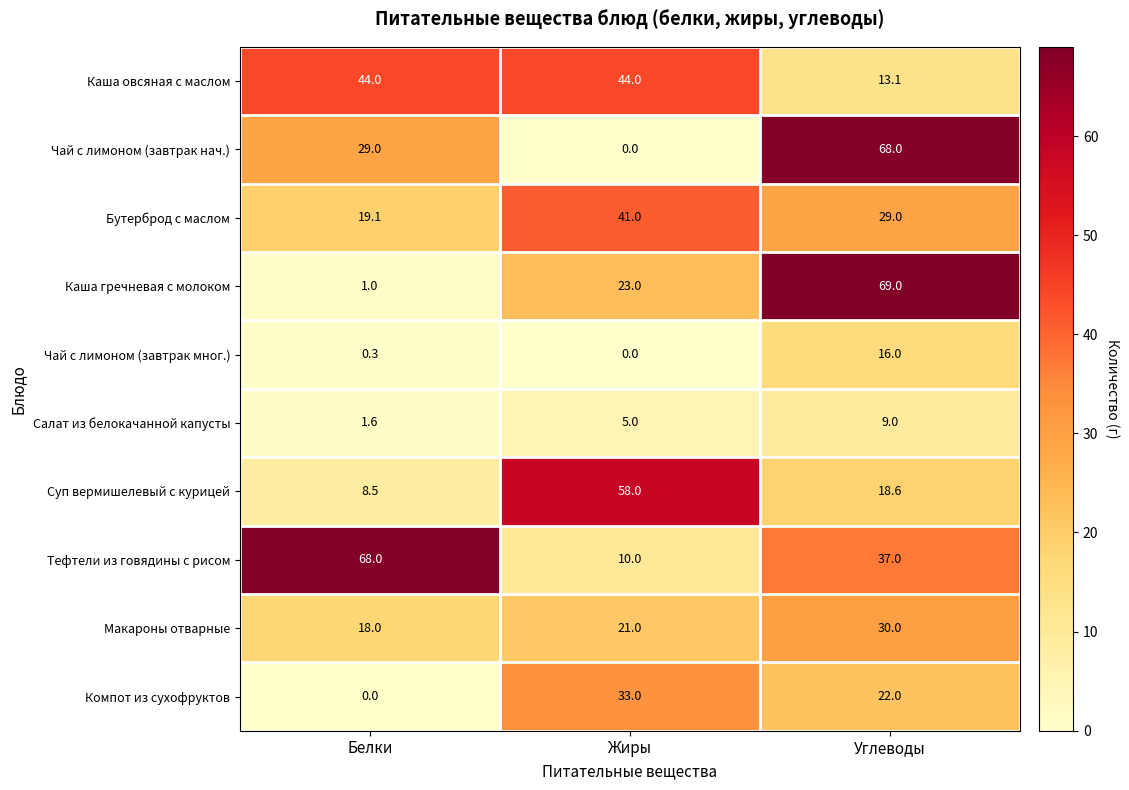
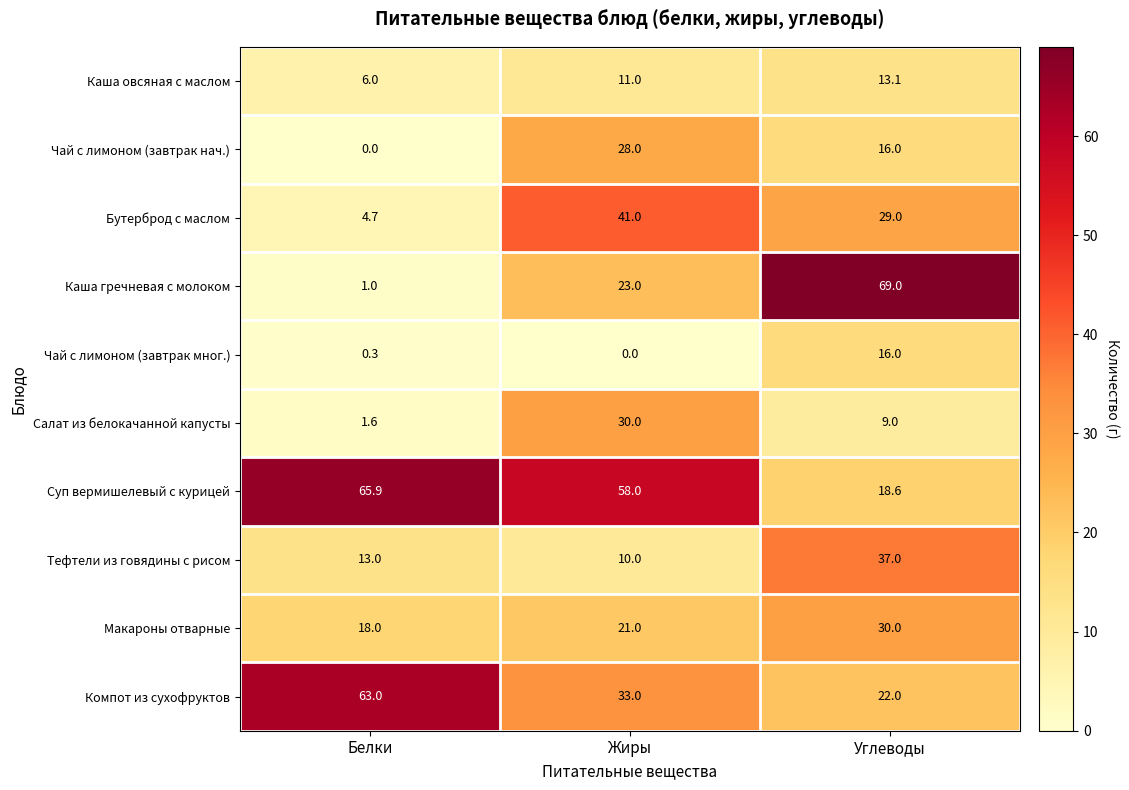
Каша овсяная с маслом, Белки: 44.0 -> 6.0
Каша овсяная с маслом, Жиры: 44.0 -> 11.0
Чай с лимоном (завтрак нач.), Белки: 29.0 -> 0.0
Чай с лимоном (завтрак нач.), Жиры: 0.0 -> 28.0
Чай с лимоном (завтрак нач.), Углеводы: 68.0 -> 16.0
Бутерброд с маслом, Белки: 19.1 -> 4.7
Салат из белокачанной капусты, Жиры: 5.0 -> 30.0
Суп вермишелевый с курицей, Белки: 8.5 -> 65.9
Тефтели из говядины с рисом, Белки: 68.0 -> 13.0
Компот из сухофруктов, Белки: 0.0 -> 63.0
